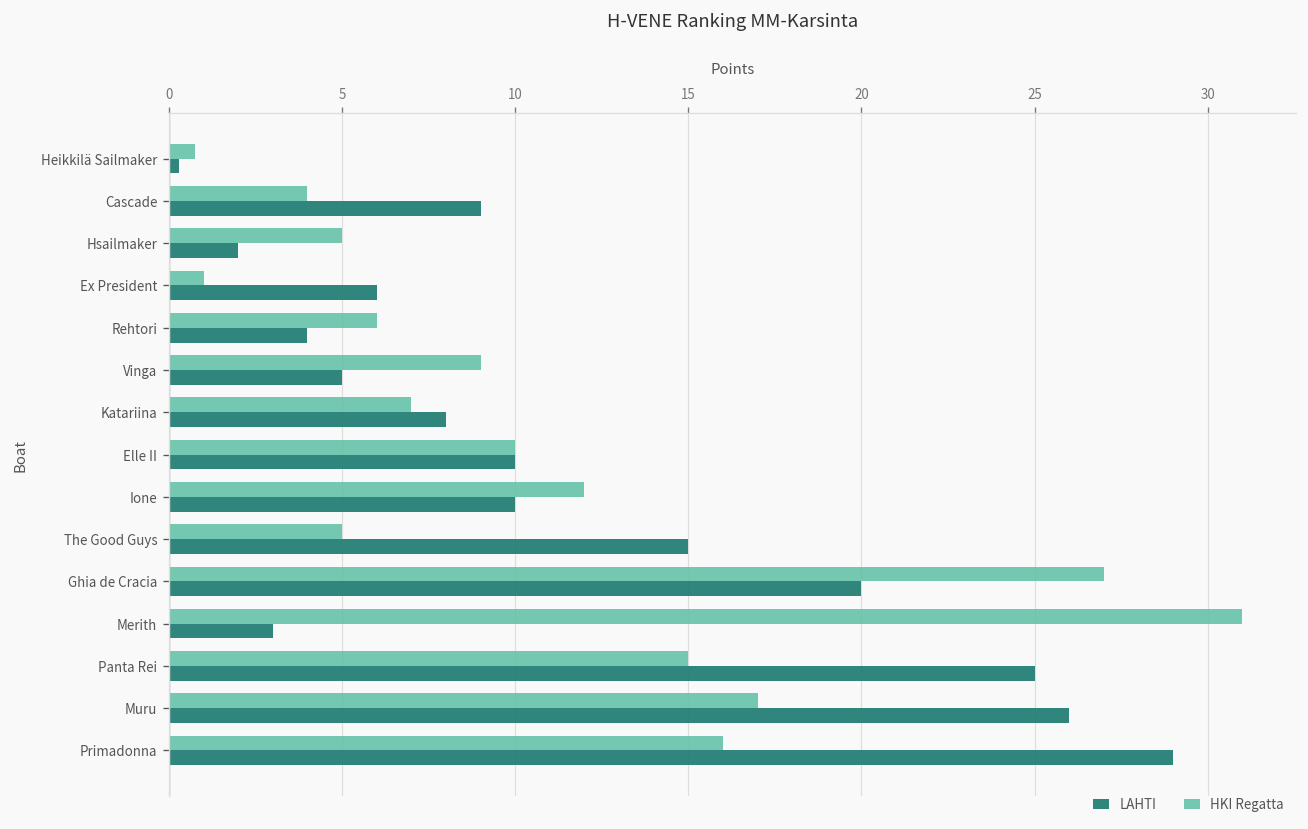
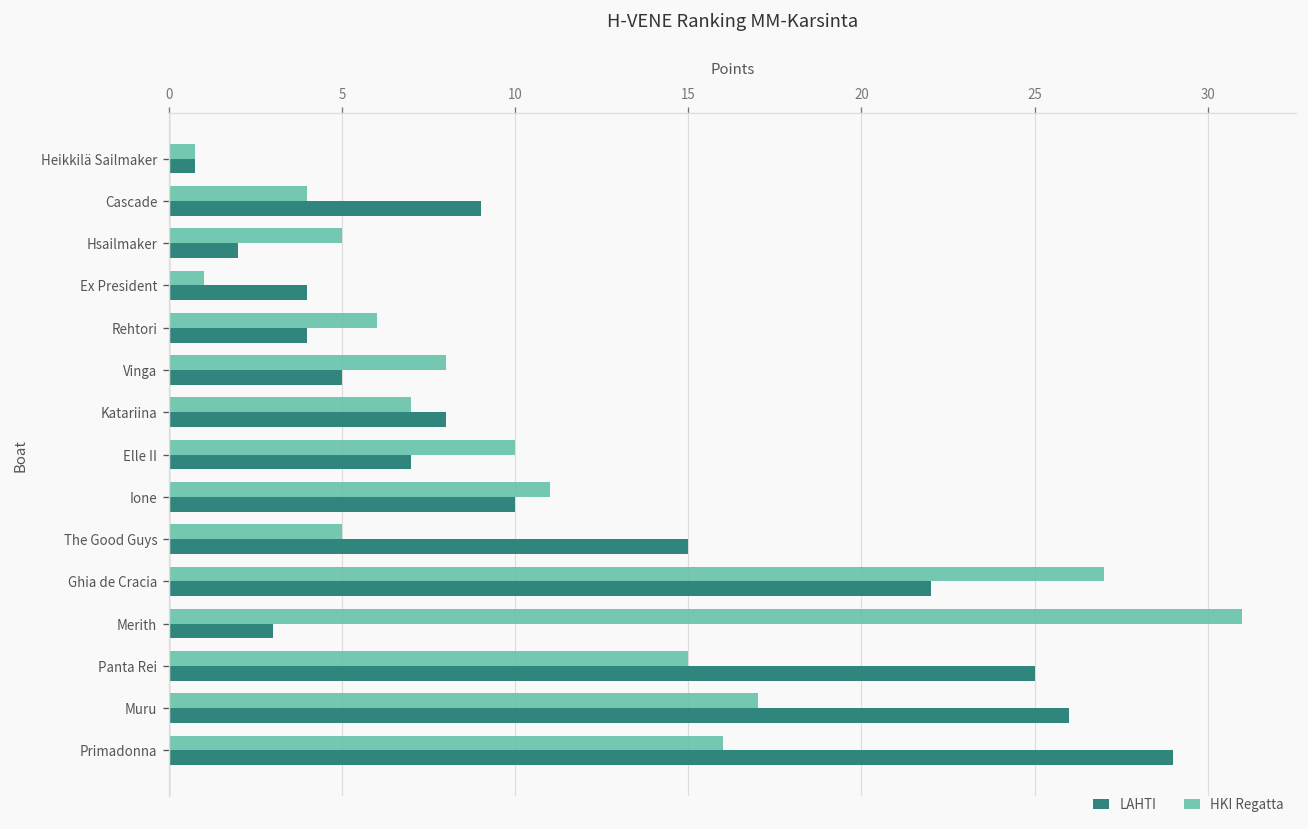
LAHTI, Heikkilä Sailmaker: 0.3 -> 0.8
LAHTI, Ex President: 6 -> 4
HKI Regatta, Vinga: 9 -> 8
LAHTI, Elle II: 10 -> 7
HKI Regatta, Ione: 12 -> 11
LAHTI, Ghia de Cracia: 20 -> 22
